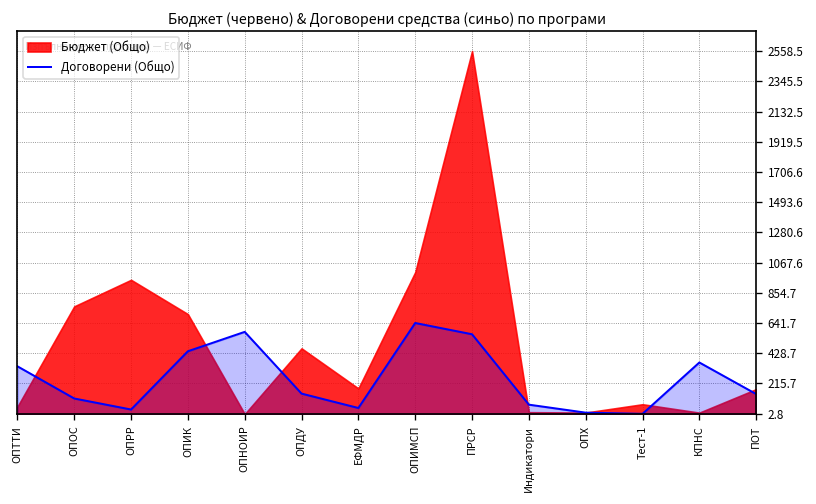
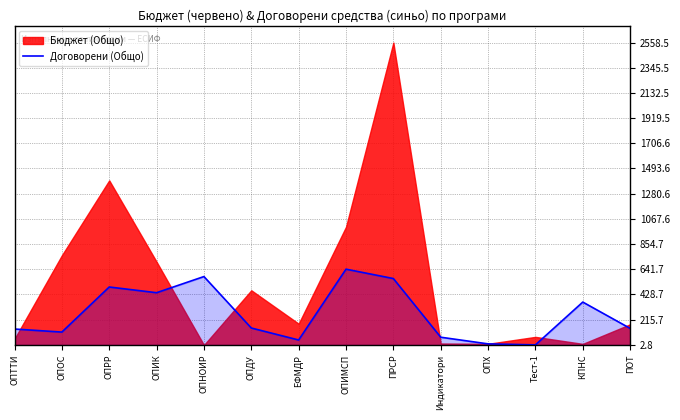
Договорени (Общо), ОПТТИ: 340 -> 140
Договорени (Общо), ОПРР: 30 -> 490
Бюджет (Общо), ОПРР: 950 -> 1390
